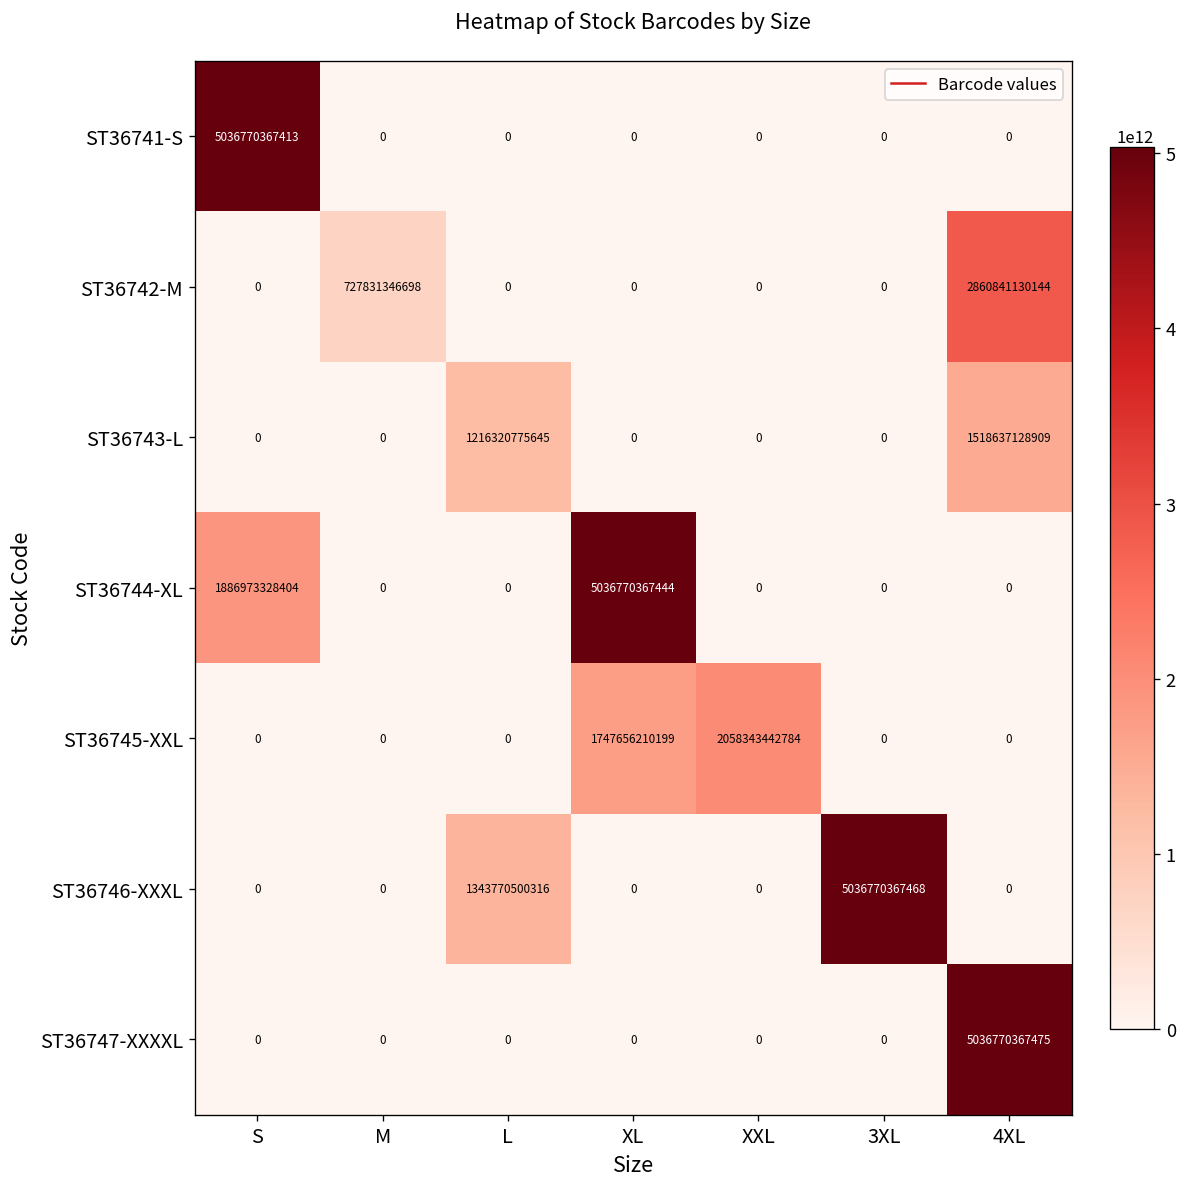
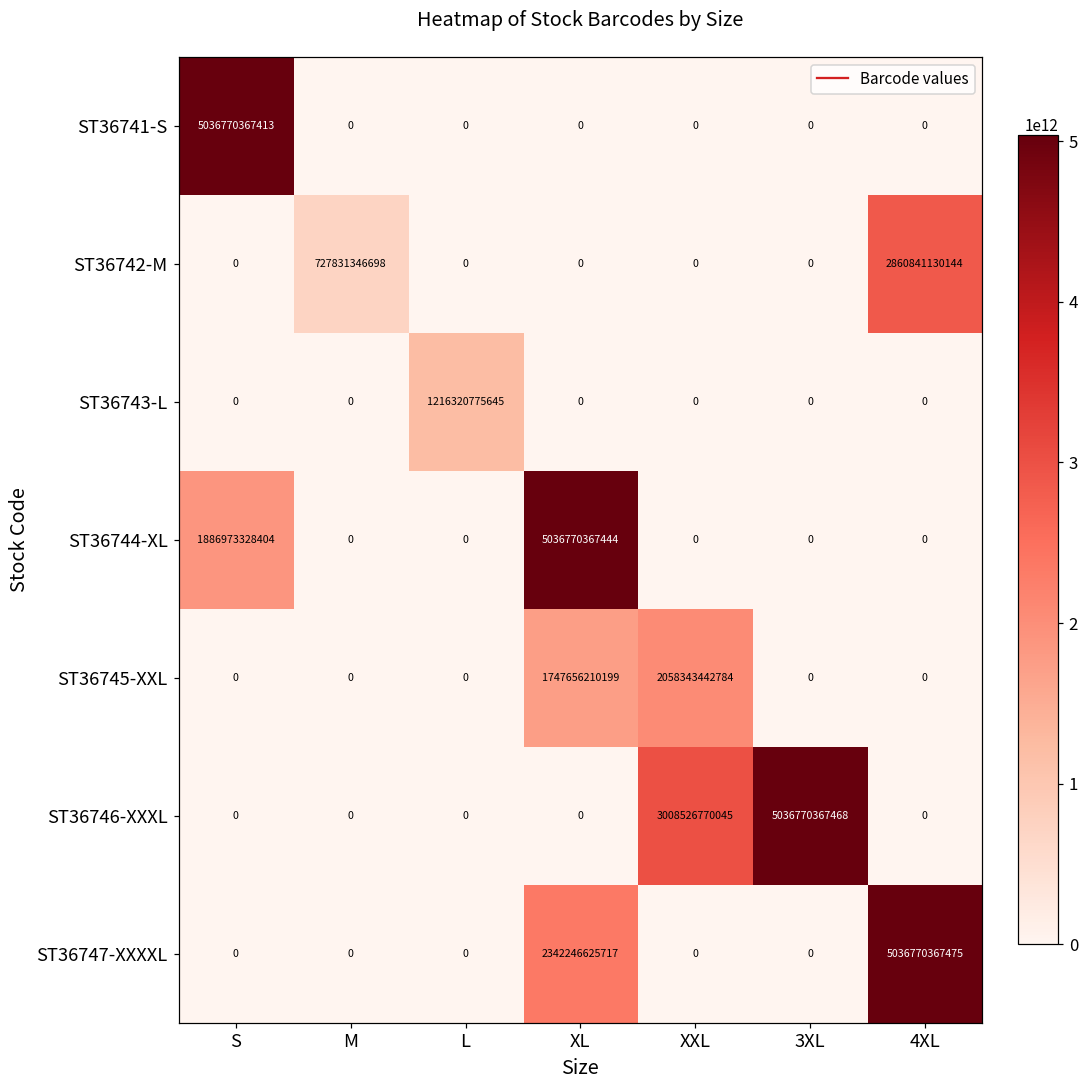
ST36743-L, 4XL: 1518637128909 -> 0
ST36746-XXXL, L: 1343770500316 -> 0
ST36746-XXXL, XXL: 0 -> 3008526770045
ST36747-XXXXL, XL: 0 -> 2342246625717
